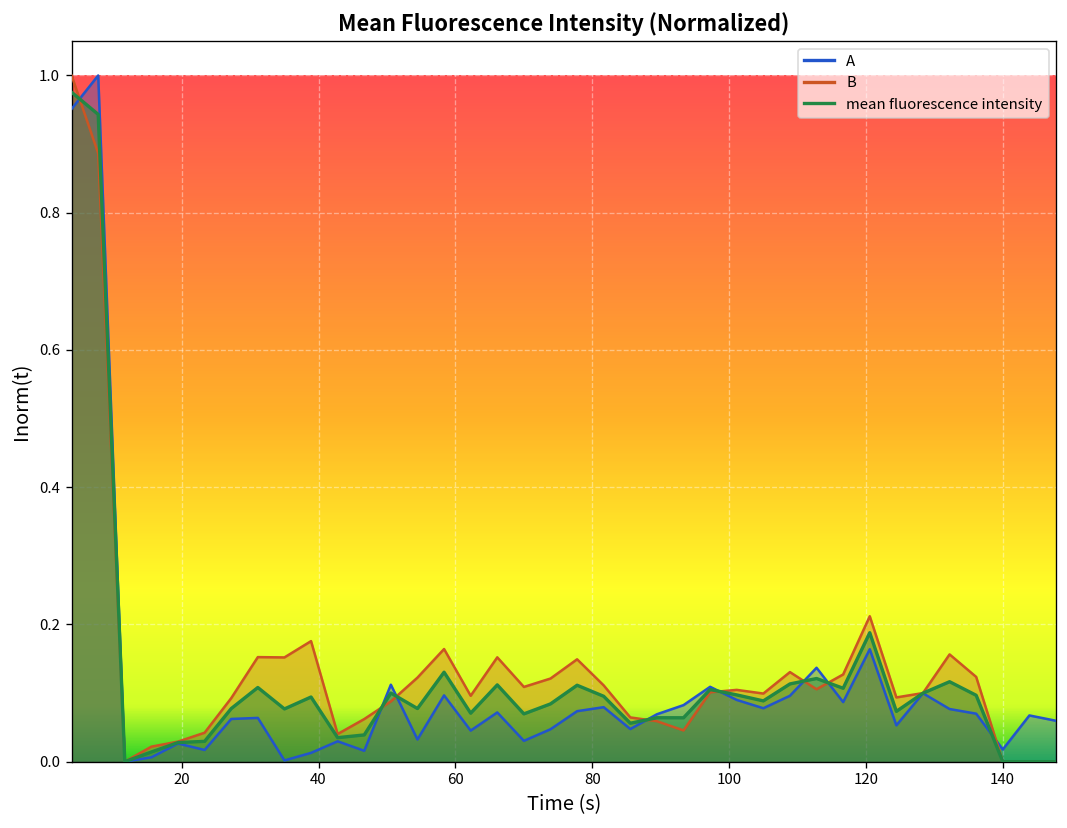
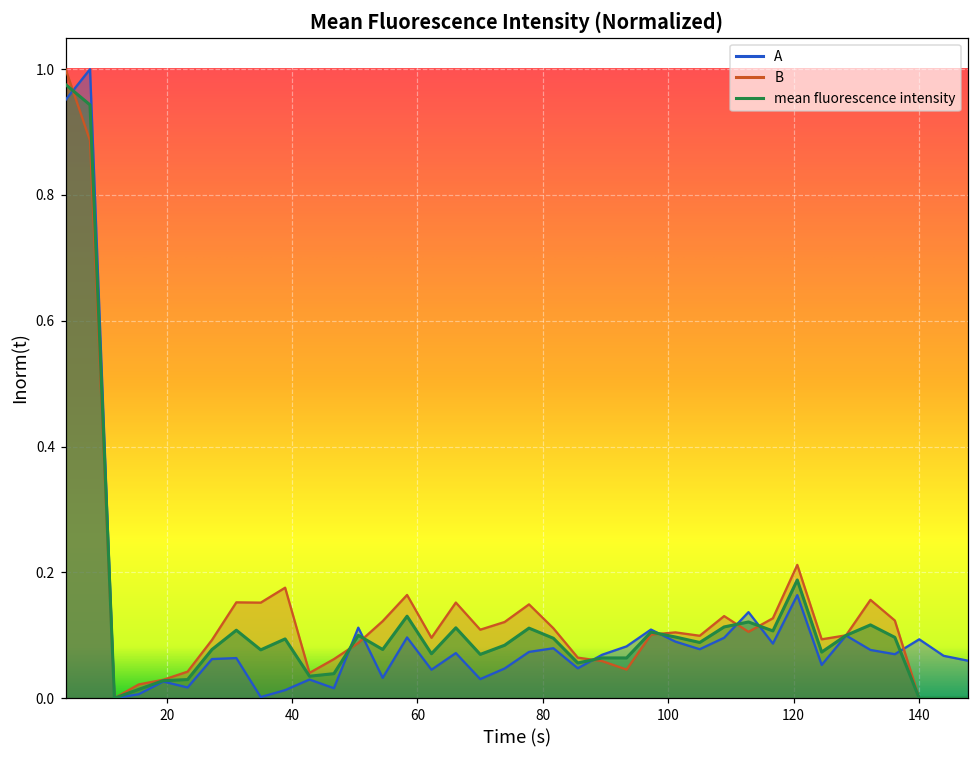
A, 140: 0.02 -> 0.09
